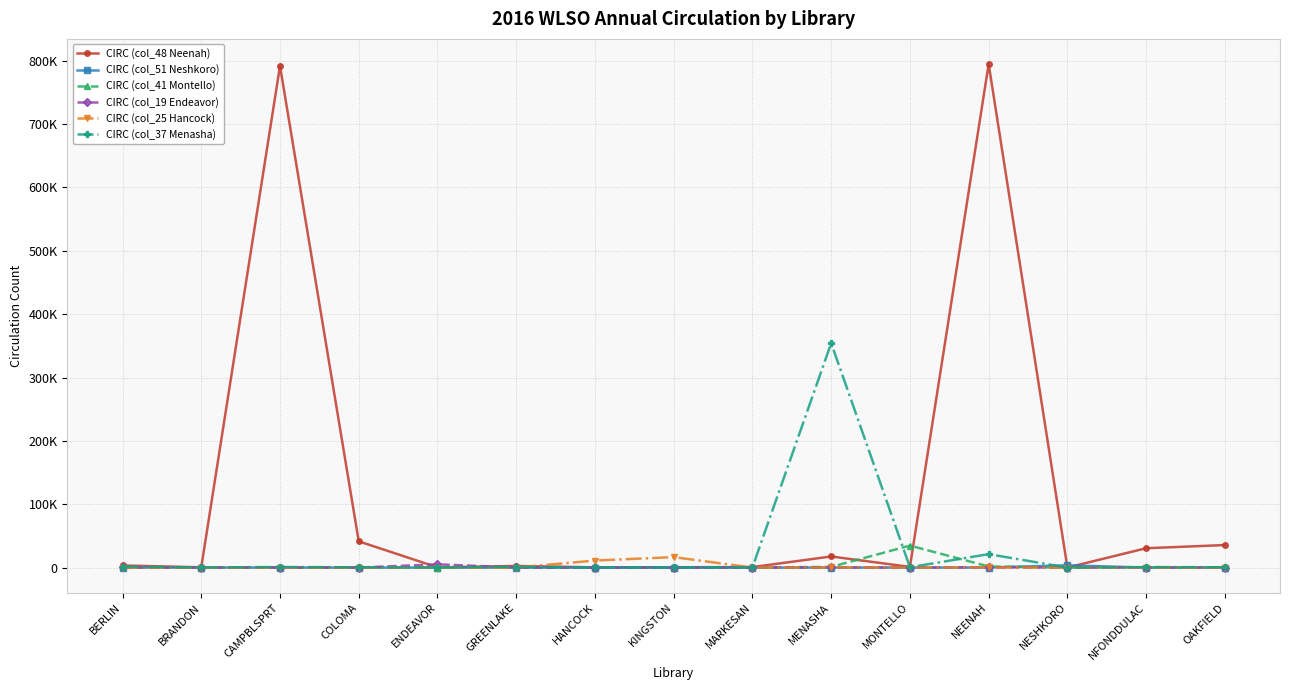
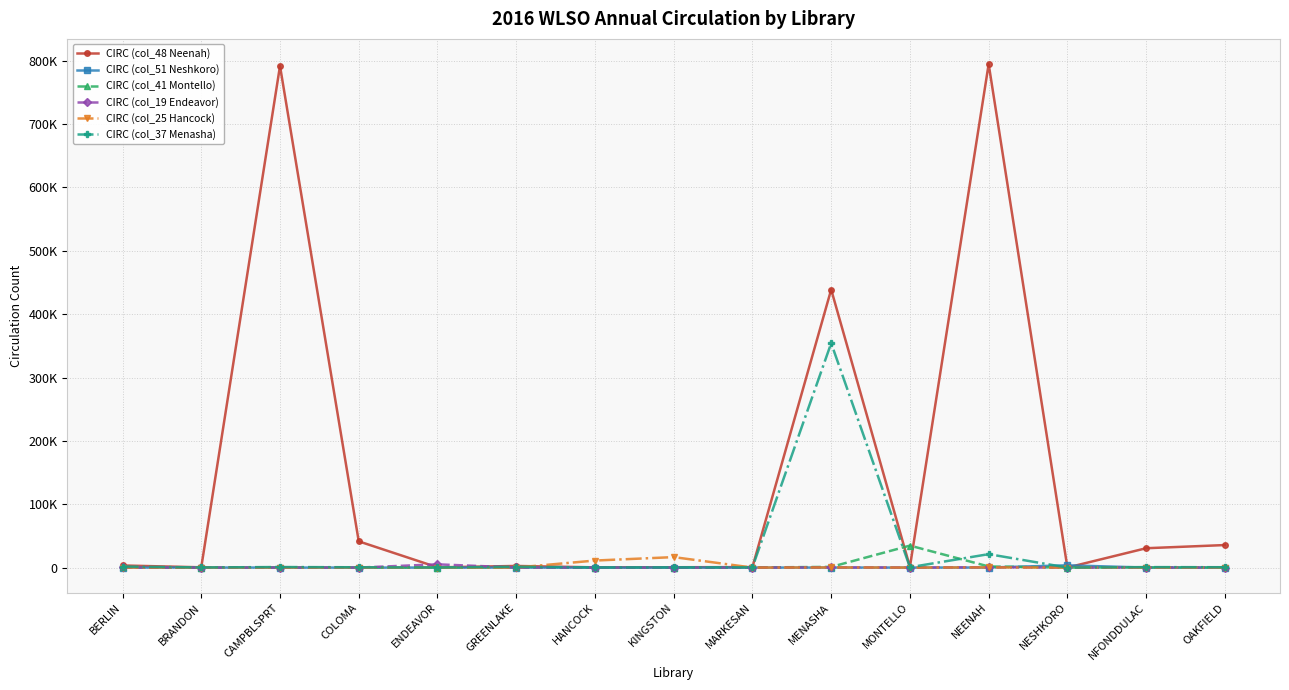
CIRC (col_48 Neenah), MENASHA: 20000 -> 440000
